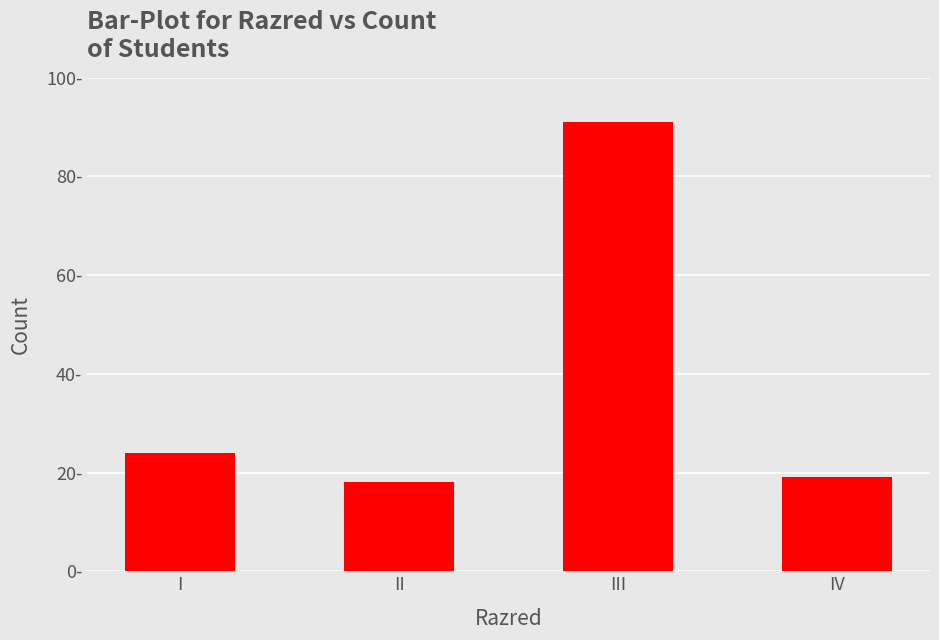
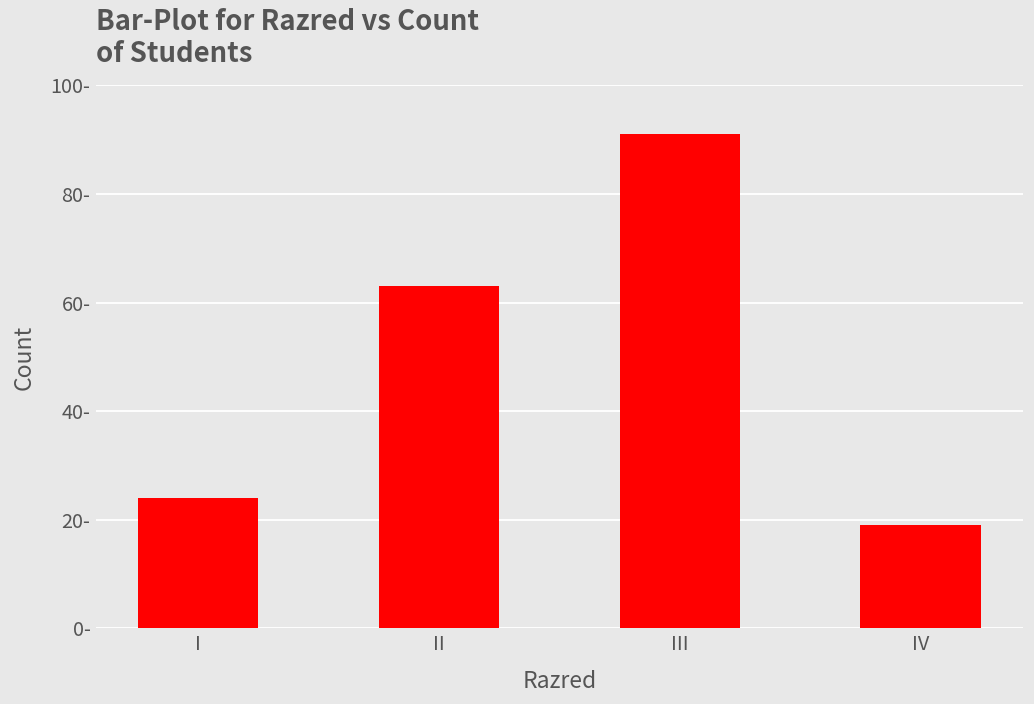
II: 18- -> 63-
